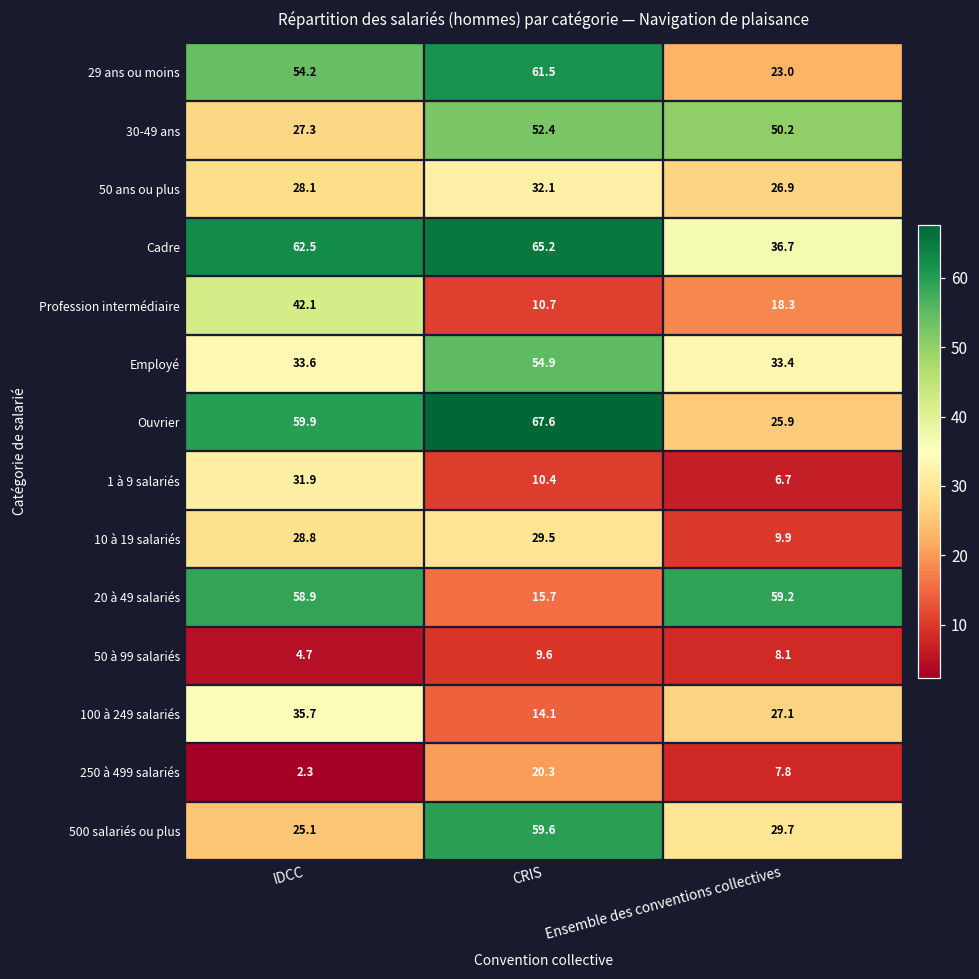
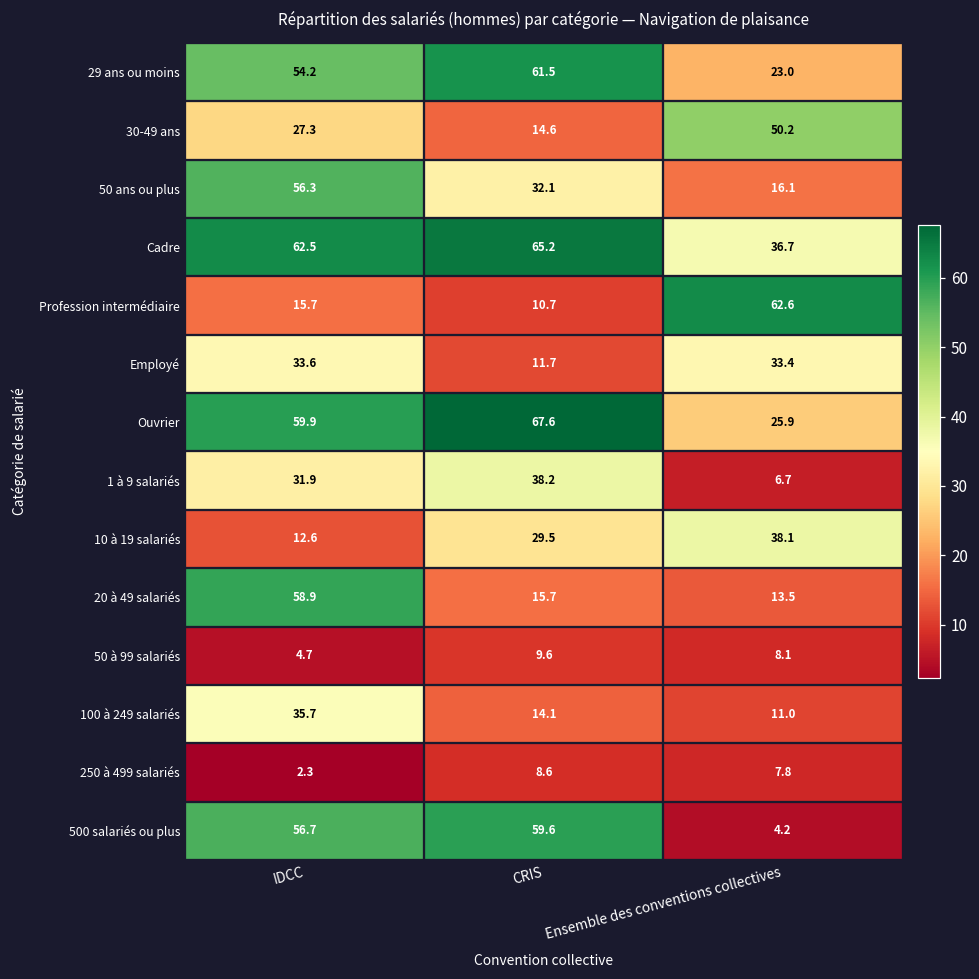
30-49 ans, CRIS: 52.4 -> 14.6
50 ans ou plus, IDCC: 28.1 -> 56.3
50 ans ou plus, Ensemble des conventions collectives: 26.9 -> 16.1
Profession intermédiaire, IDCC: 42.1 -> 15.7
Profession intermédiaire, Ensemble des conventions collectives: 18.3 -> 62.6
Employé, CRIS: 54.9 -> 11.7
1 à 9 salariés, CRIS: 10.4 -> 38.2
10 à 19 salariés, IDCC: 28.8 -> 12.6
10 à 19 salariés, Ensemble des conventions collectives: 9.9 -> 38.1
20 à 49 salariés, Ensemble des conventions collectives: 59.2 -> 13.5
100 à 249 salariés, Ensemble des conventions collectives: 27.1 -> 11.0
250 à 499 salariés, CRIS: 20.3 -> 8.6
500 salariés ou plus, IDCC: 25.1 -> 56.7
500 salariés ou plus, Ensemble des conventions collectives: 29.7 -> 4.2
